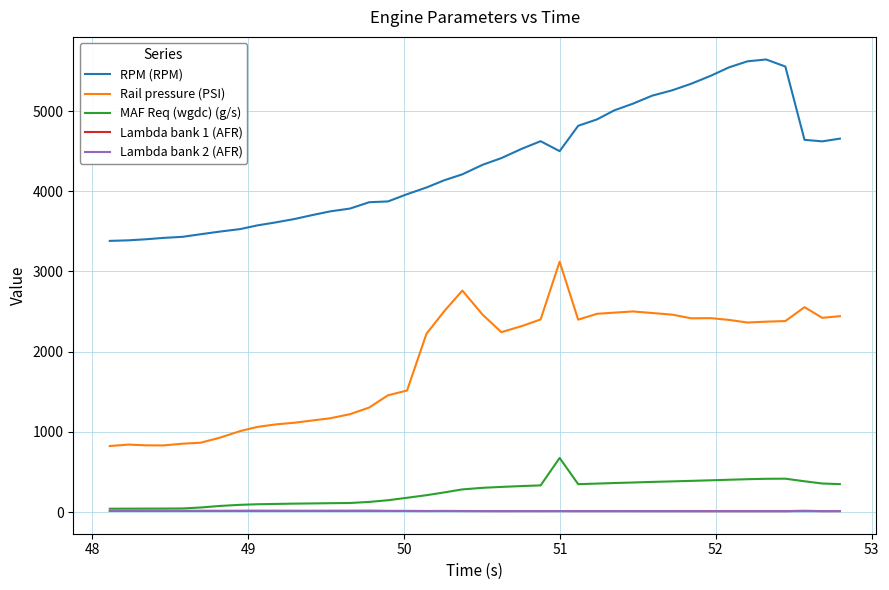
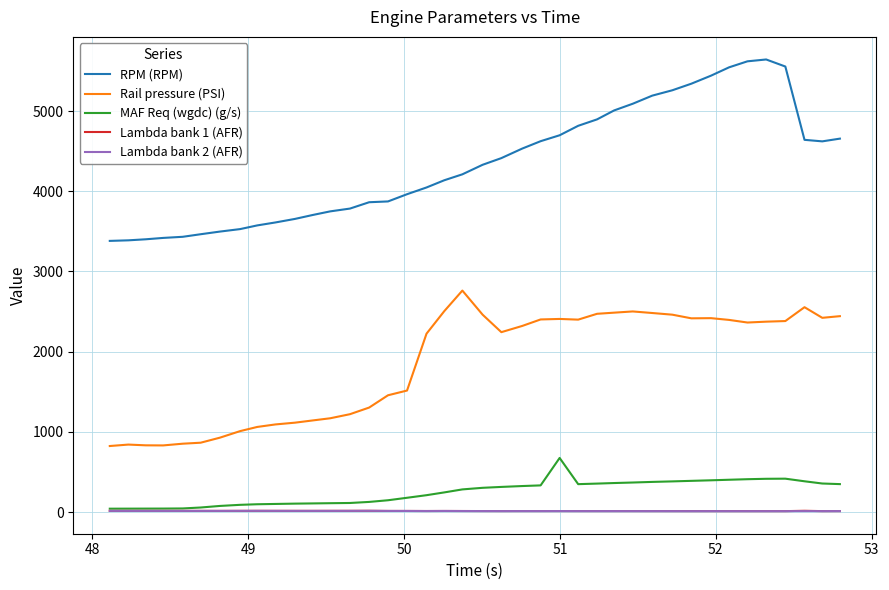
RPM (RPM), 51: 4500 -> 4700
Rail pressure (PSI), 51: 3100 -> 2400
